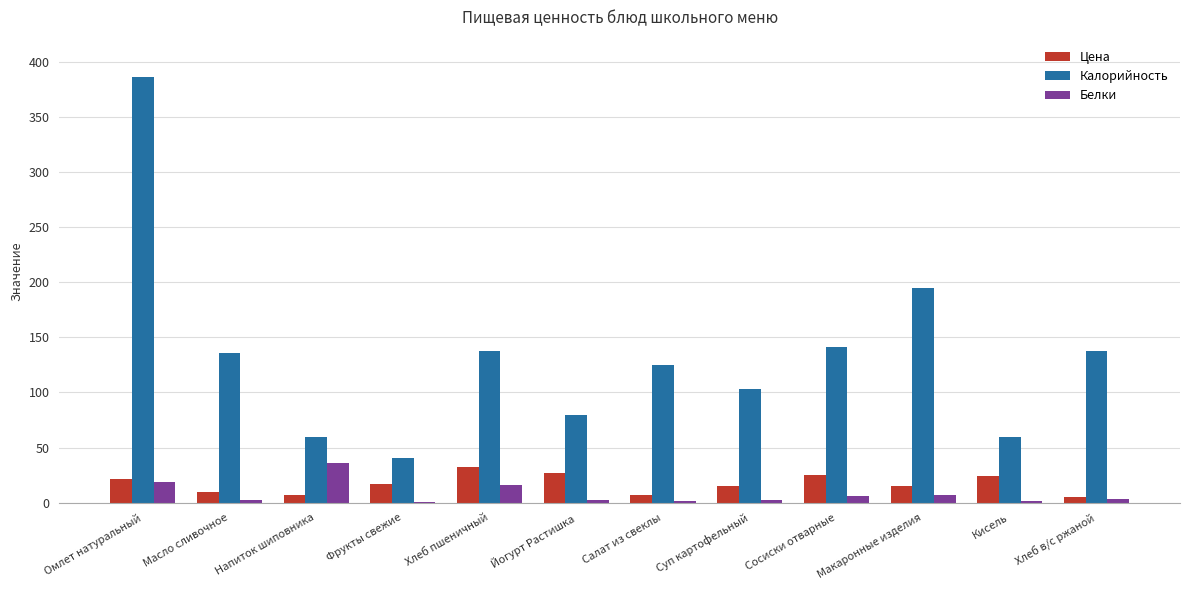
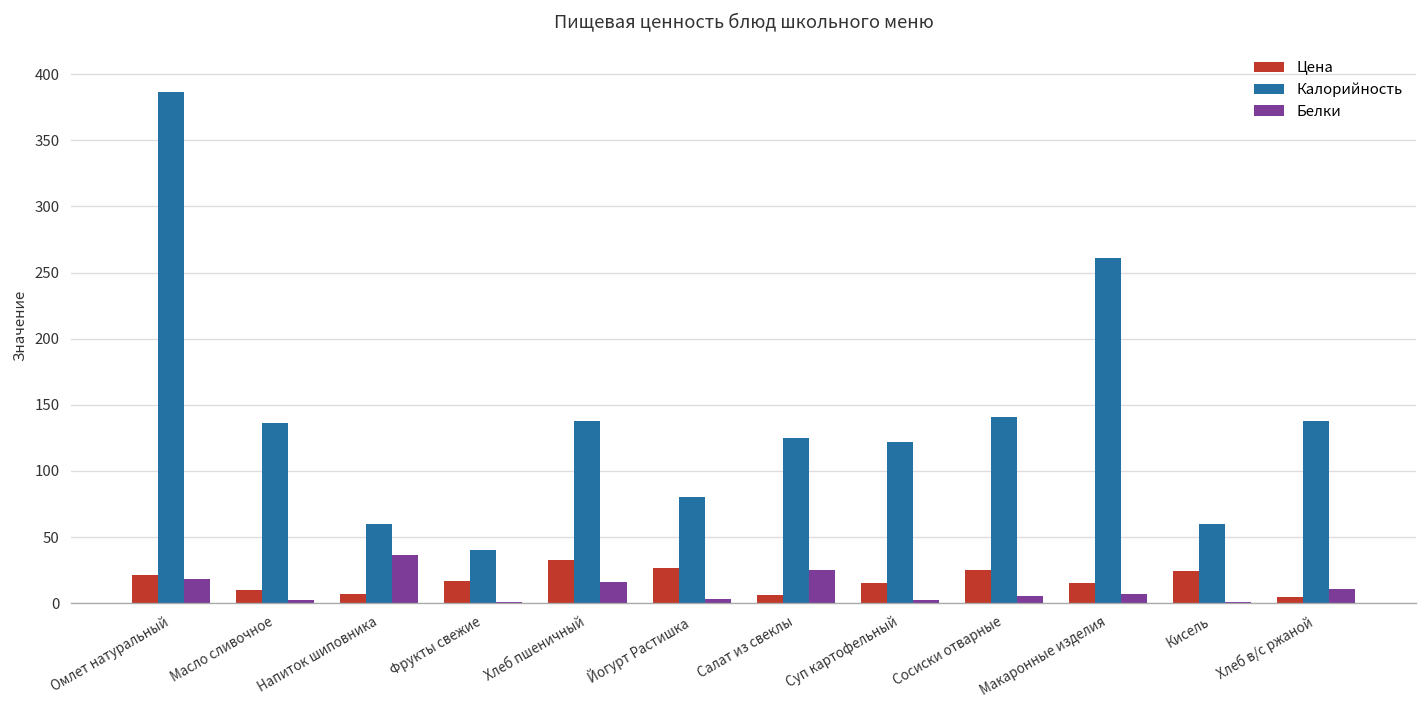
Белки, Салат из свеклы: 1 -> 25
Калорийность, Суп картофельный: 103 -> 122
Калорийность, Макаронные изделия: 194 -> 261
Белки, Хлеб в/с ржаной: 3 -> 11
